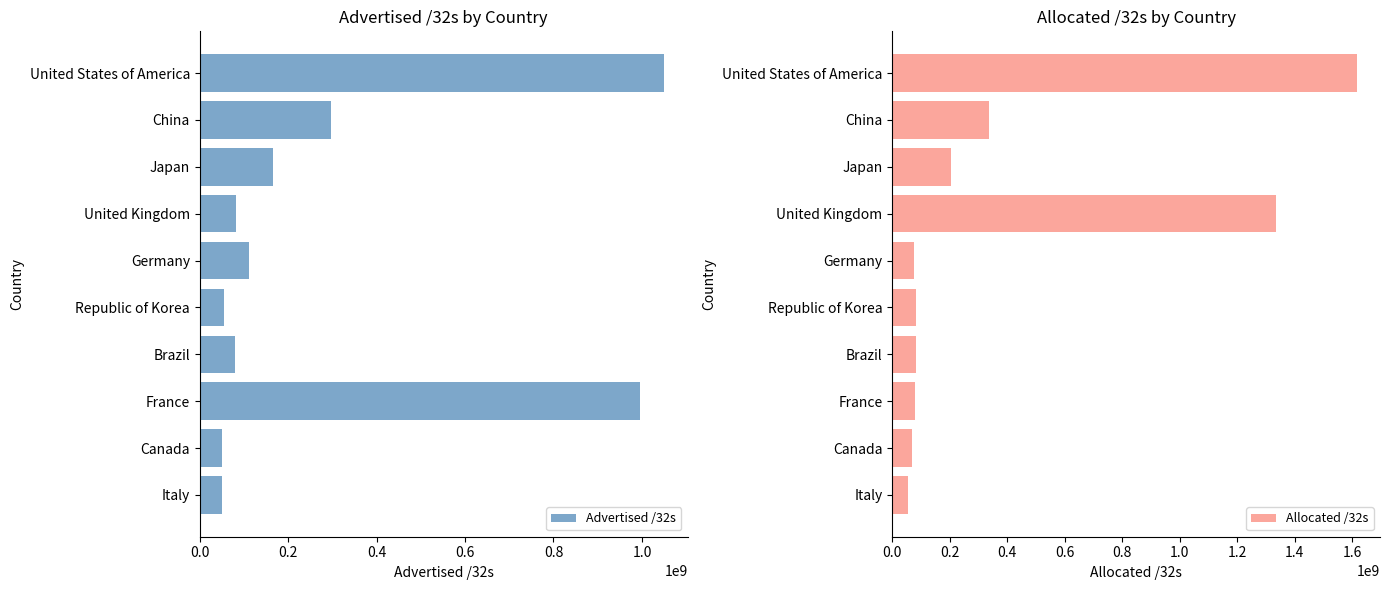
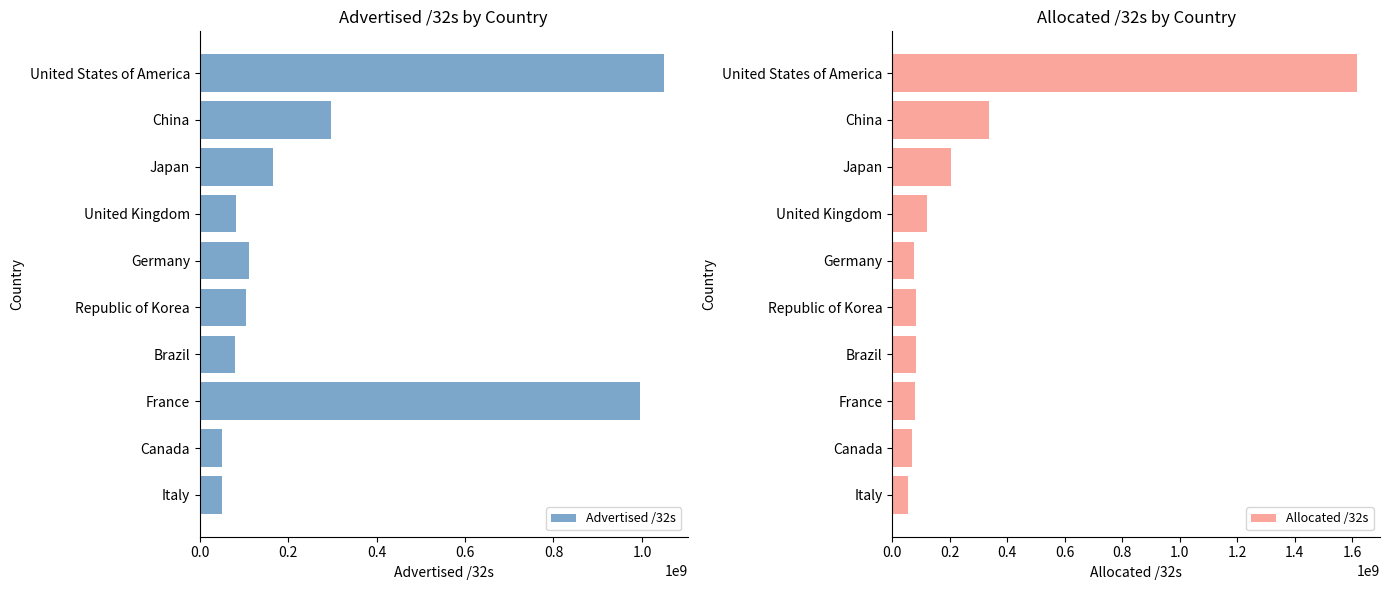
Advertised /32s by Country, Republic of Korea: 60000000 -> 110000000
Allocated /32s by Country, United Kingdom: 1330000000 -> 120000000
